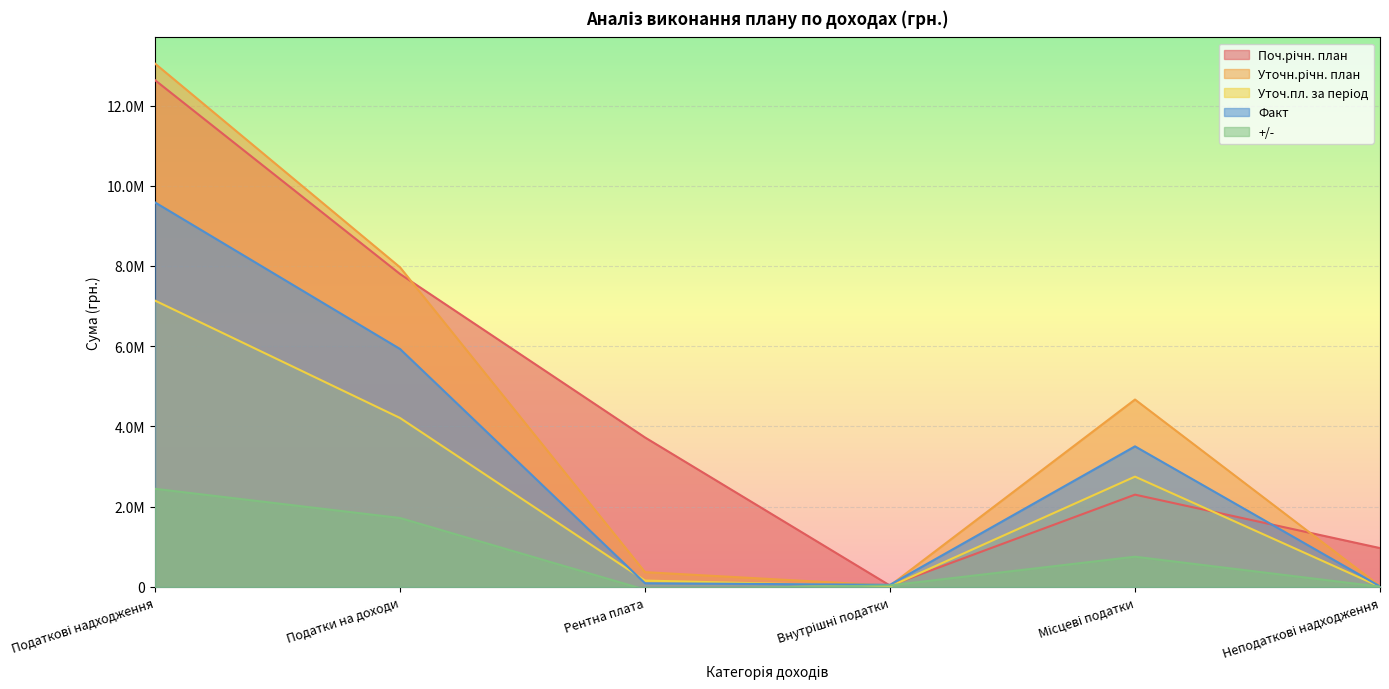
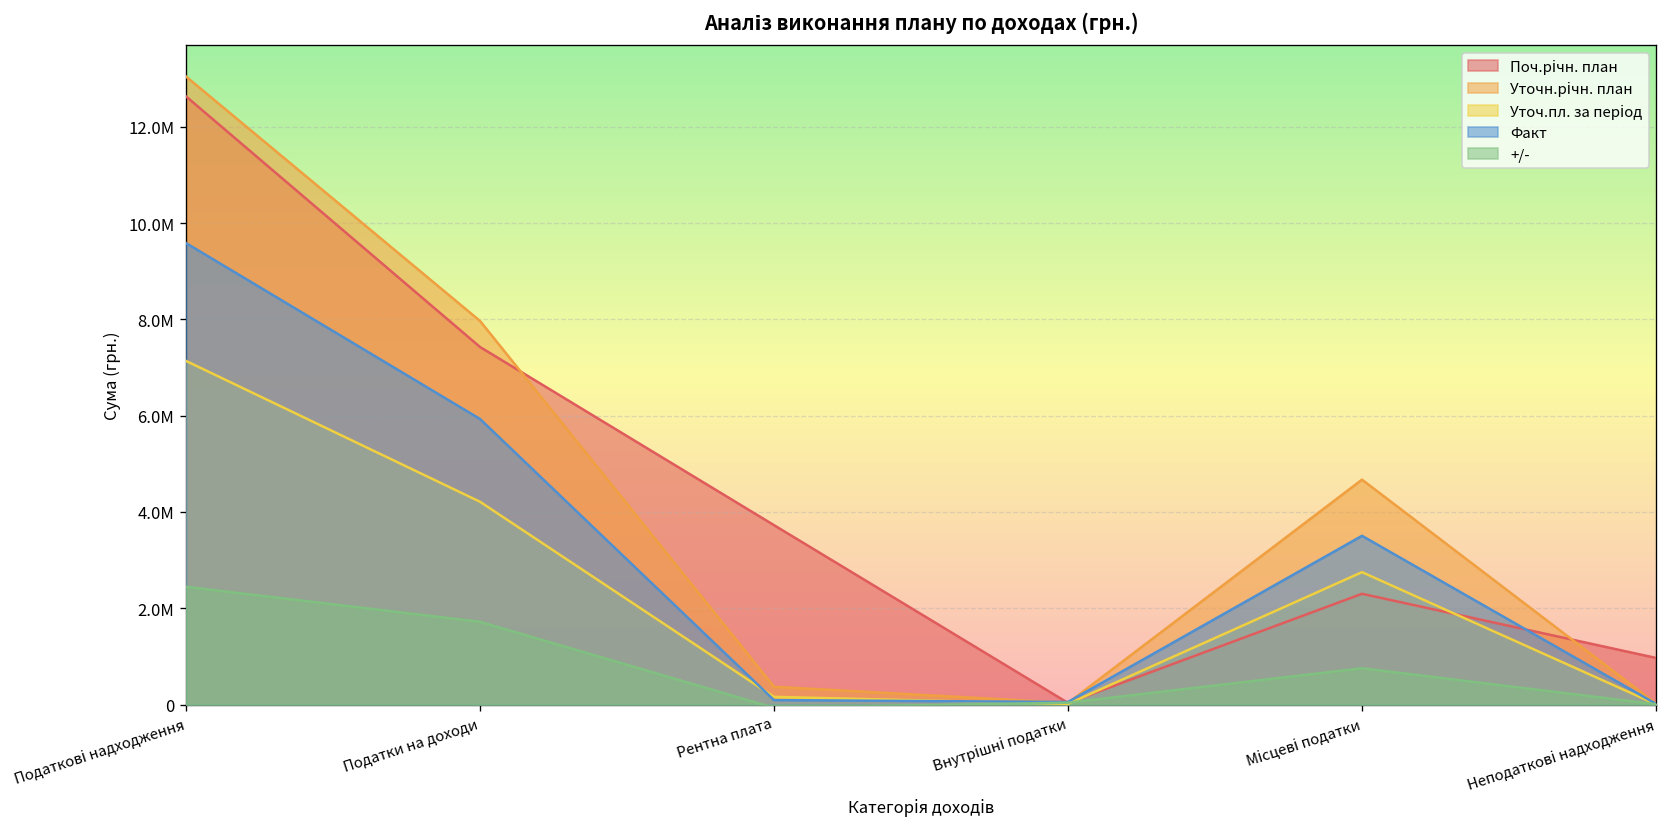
Поч.річн. план, Податки на доходи: 7800000 -> 7400000
